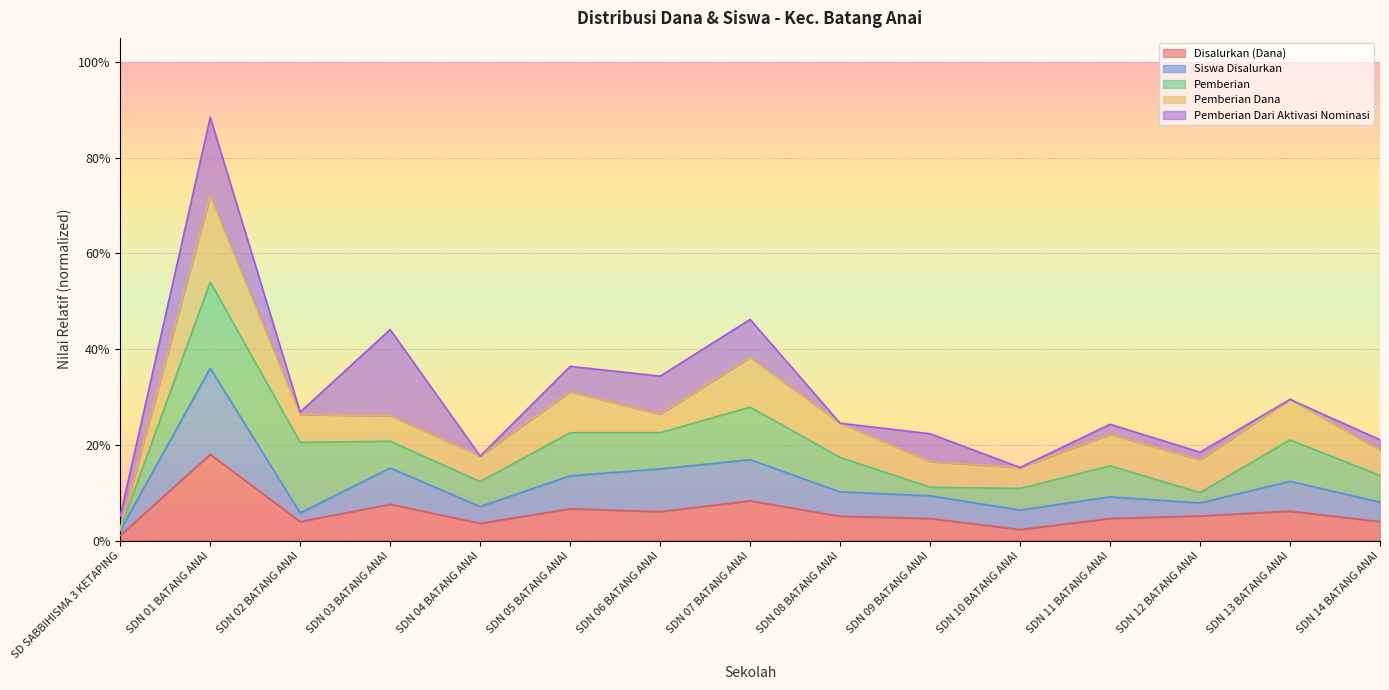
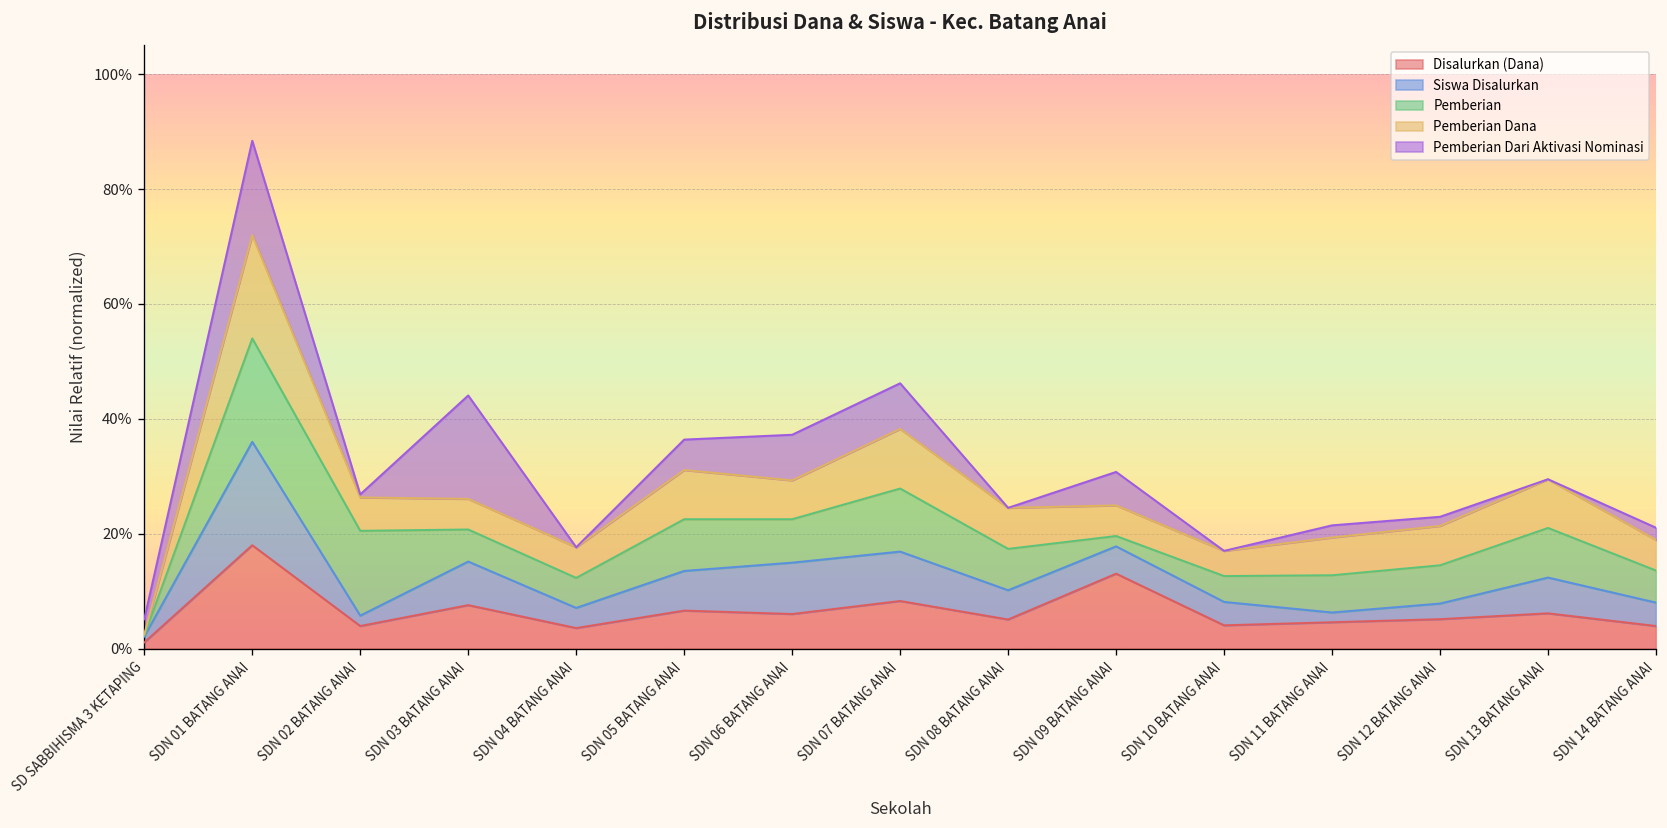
Pemberian Dana, SDN 06 BATANG ANAI: 4% -> 7%
Disalurkan (Dana), SDN 09 BATANG ANAI: 5% -> 13%
Disalurkan (Dana), SDN 10 BATANG ANAI: 2% -> 4%
Siswa Disalurkan, SDN 11 BATANG ANAI: 5% -> 2%
Pemberian, SDN 12 BATANG ANAI: 2% -> 7%
